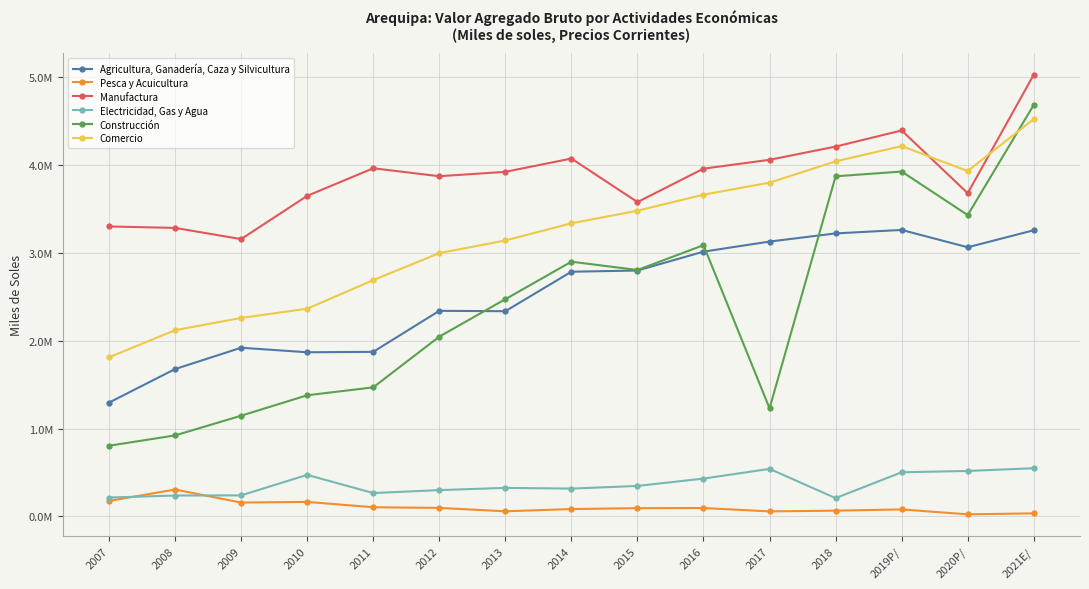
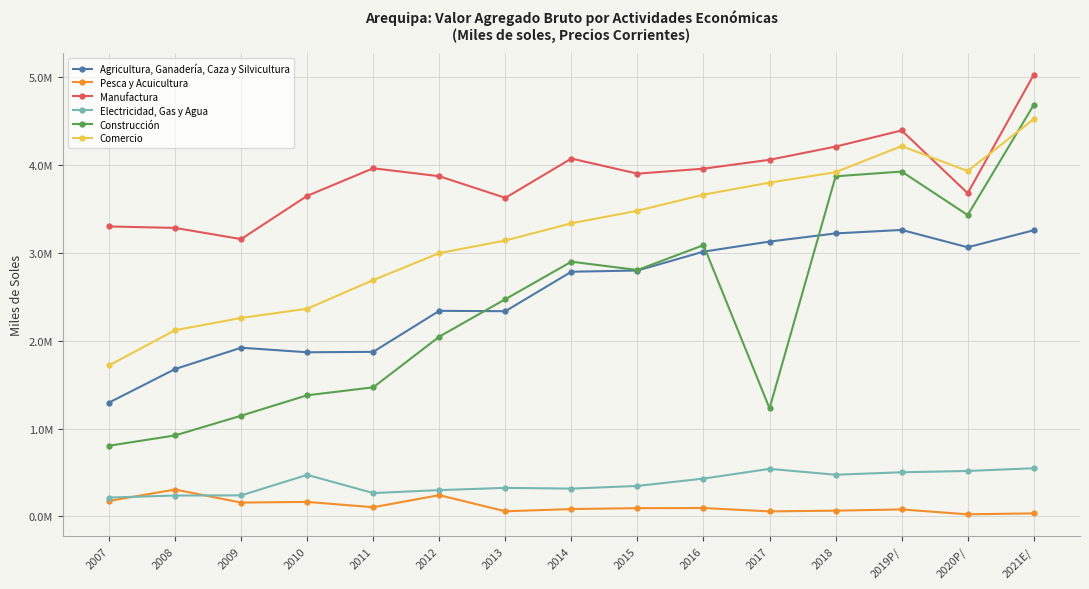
Comercio, 2007: 1800000 -> 1700000
Pesca y Acuicultura, 2012: 100000 -> 200000
Manufactura, 2013: 3900000 -> 3600000
Manufactura, 2015: 3600000 -> 3900000
Electricidad, Gas y Agua, 2018: 200000 -> 500000
Comercio, 2018: 4000000 -> 3900000
